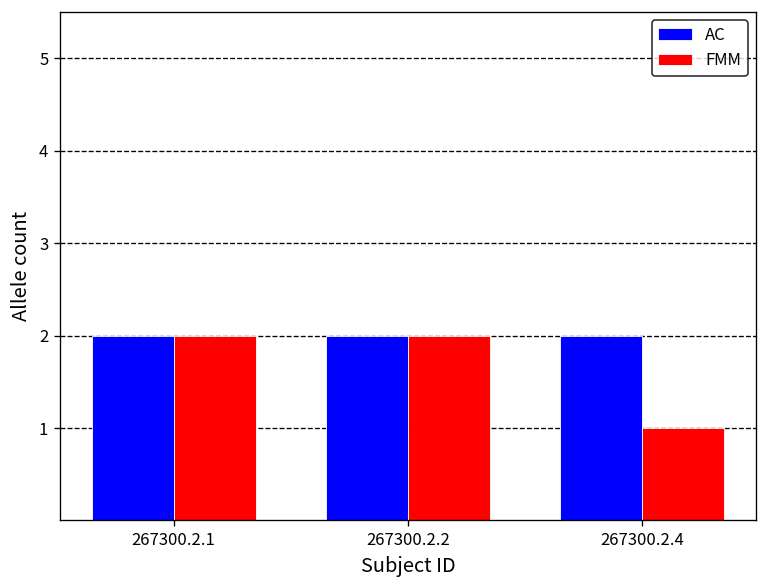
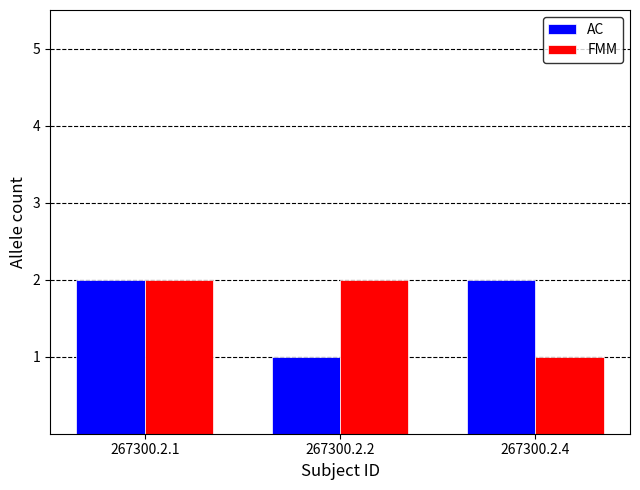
AC, 267300.2.2: 2 -> 1
